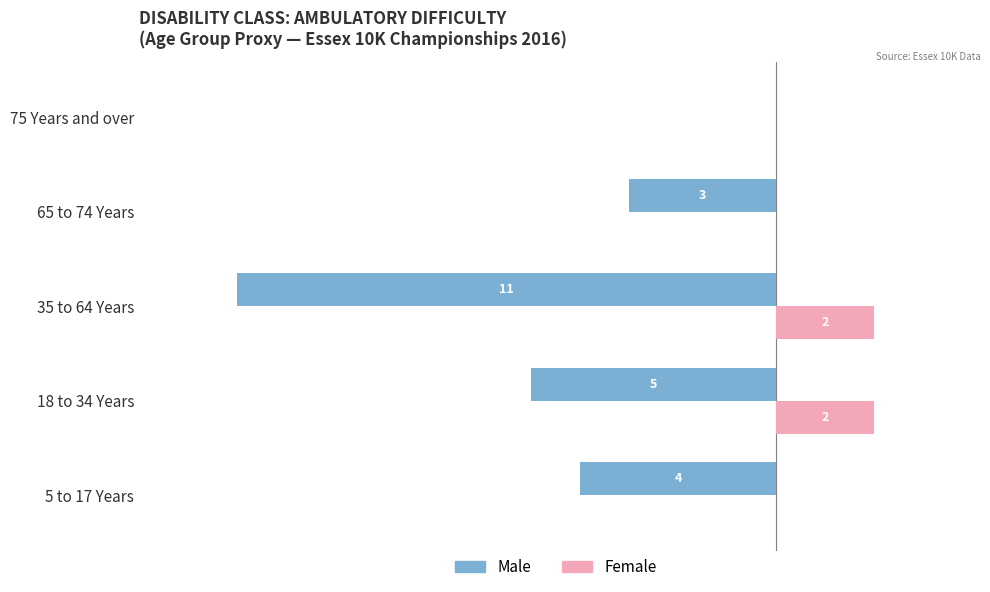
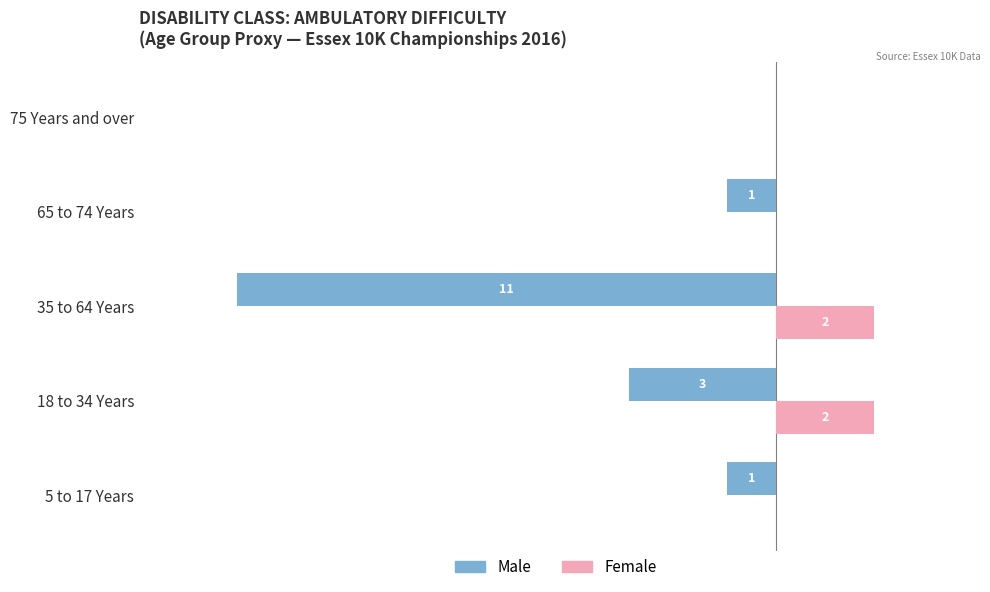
Male, 65 to 74 Years: 3 -> 1
Male, 18 to 34 Years: 5 -> 3
Male, 5 to 17 Years: 4 -> 1
